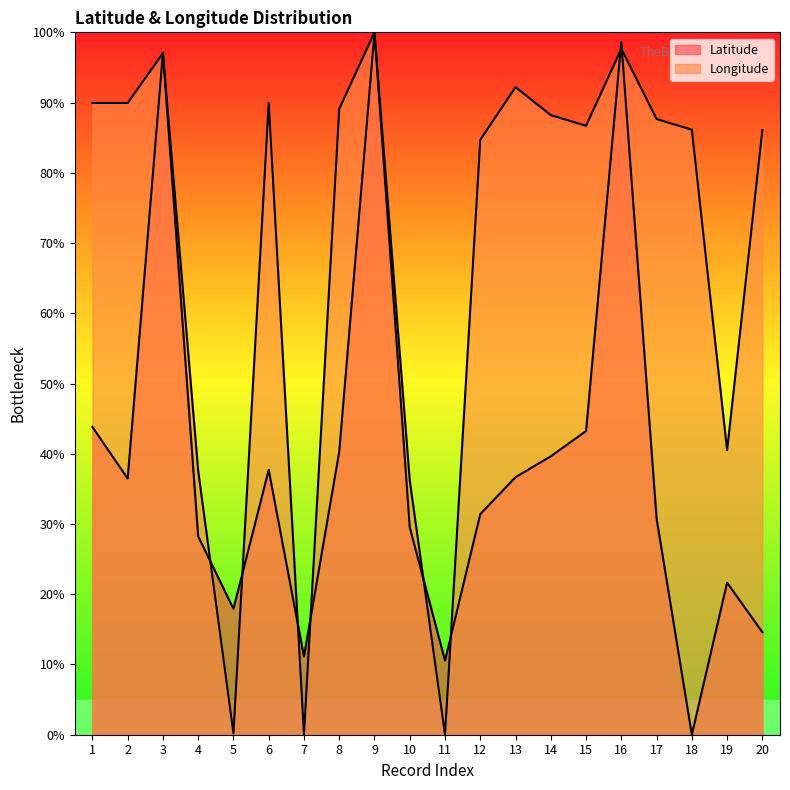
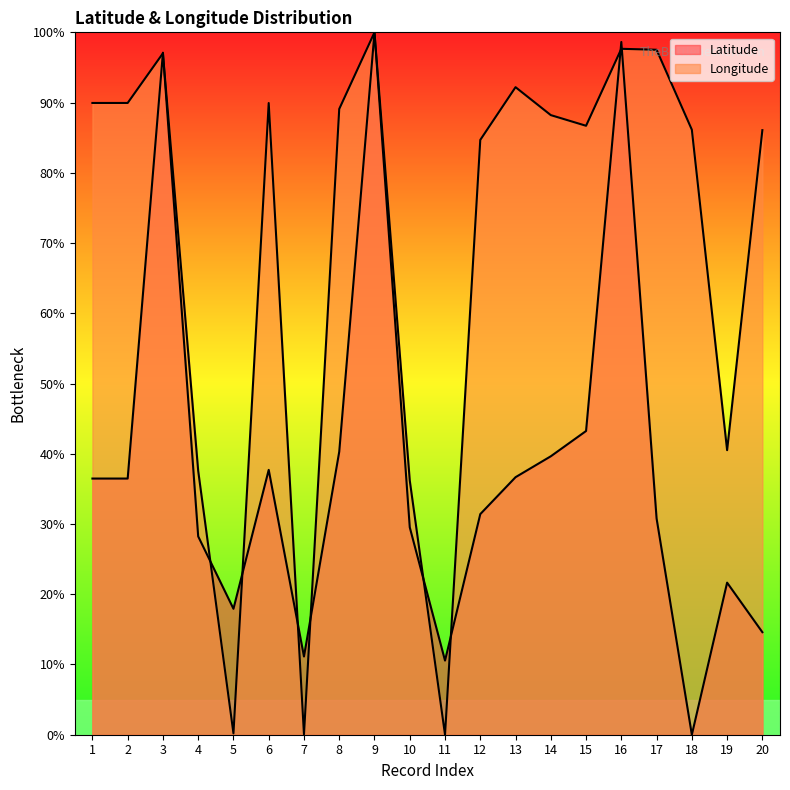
Latitude, 1: 44% -> 36%
Longitude, 17: 88% -> 98%
